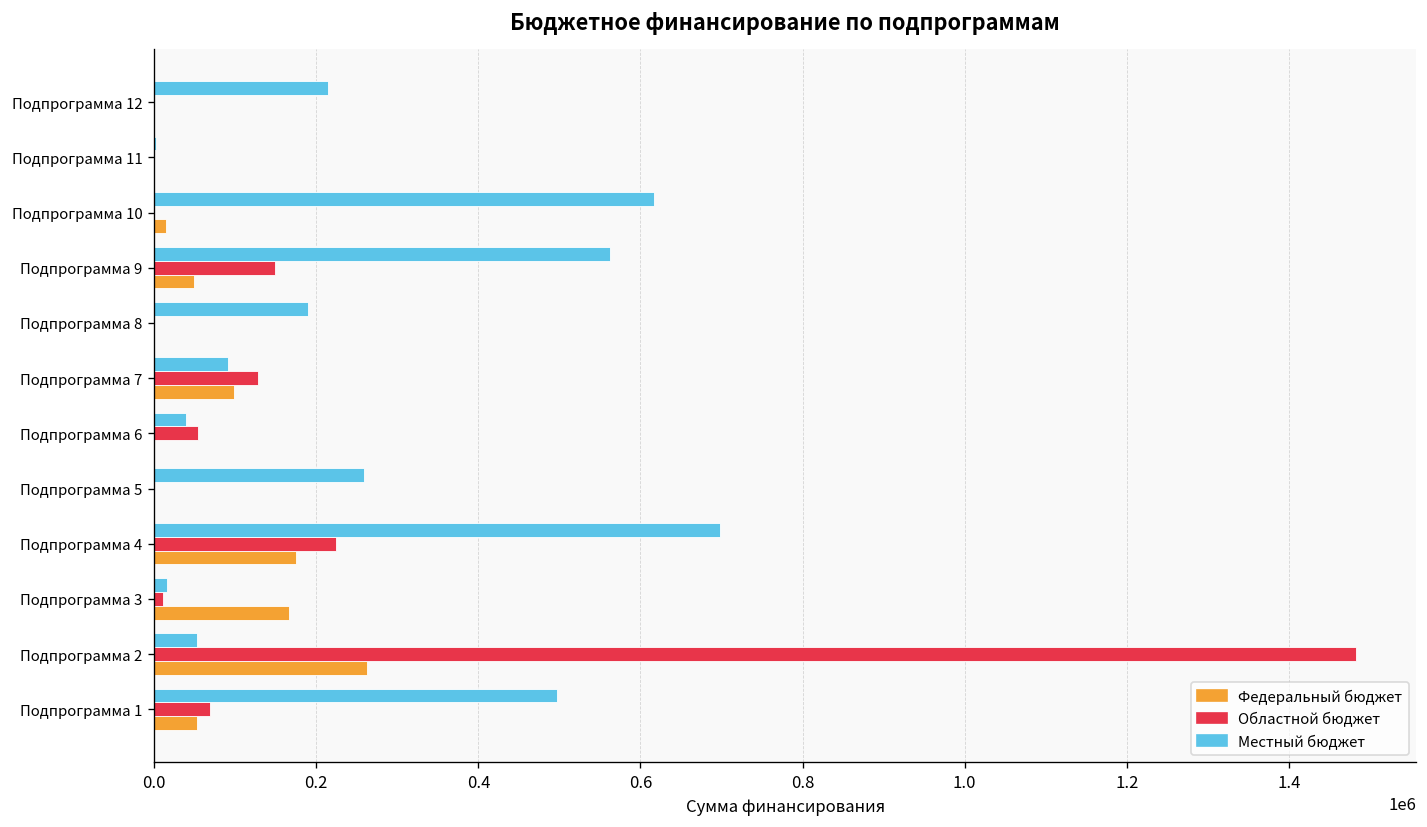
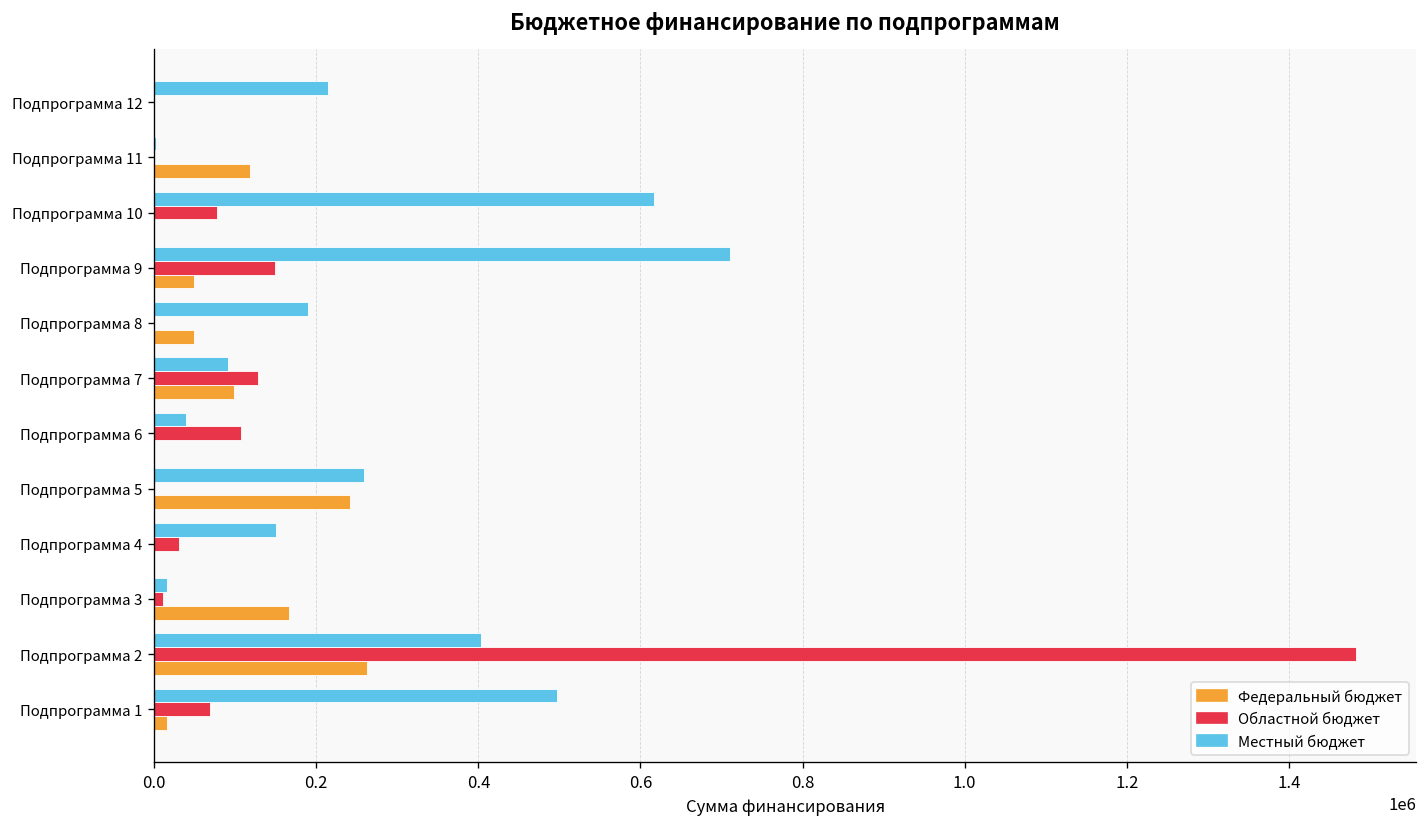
Федеральный бюджет, Подпрограмма 11: 0 -> 120000
Областной бюджет, Подпрограмма 10: 0 -> 80000
Федеральный бюджет, Подпрограмма 10: 20000 -> 0
Местный бюджет, Подпрограмма 9: 560000 -> 710000
Федеральный бюджет, Подпрограмма 8: 0 -> 50000
Областной бюджет, Подпрограмма 6: 50000 -> 110000
Федеральный бюджет, Подпрограмма 5: 0 -> 240000
Местный бюджет, Подпрограмма 4: 700000 -> 150000
Областной бюджет, Подпрограмма 4: 220000 -> 30000
Федеральный бюджет, Подпрограмма 4: 180000 -> 0
Местный бюджет, Подпрограмма 2: 50000 -> 400000
Федеральный бюджет, Подпрограмма 1: 50000 -> 20000
